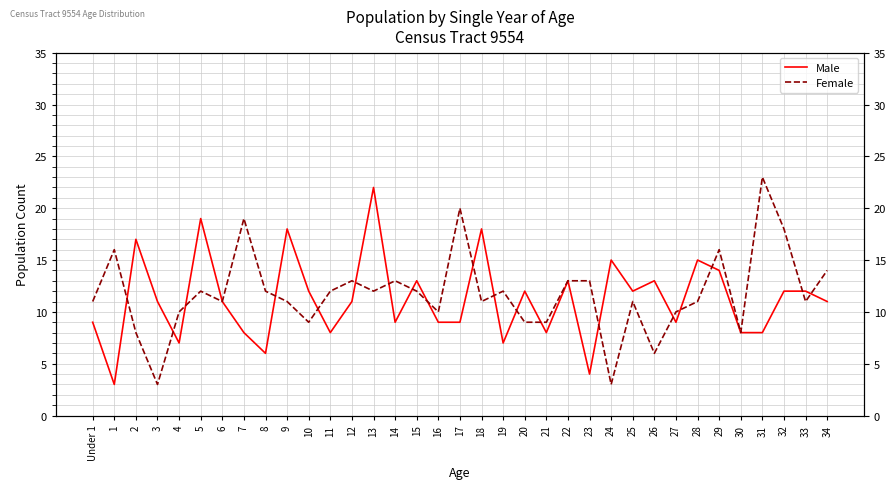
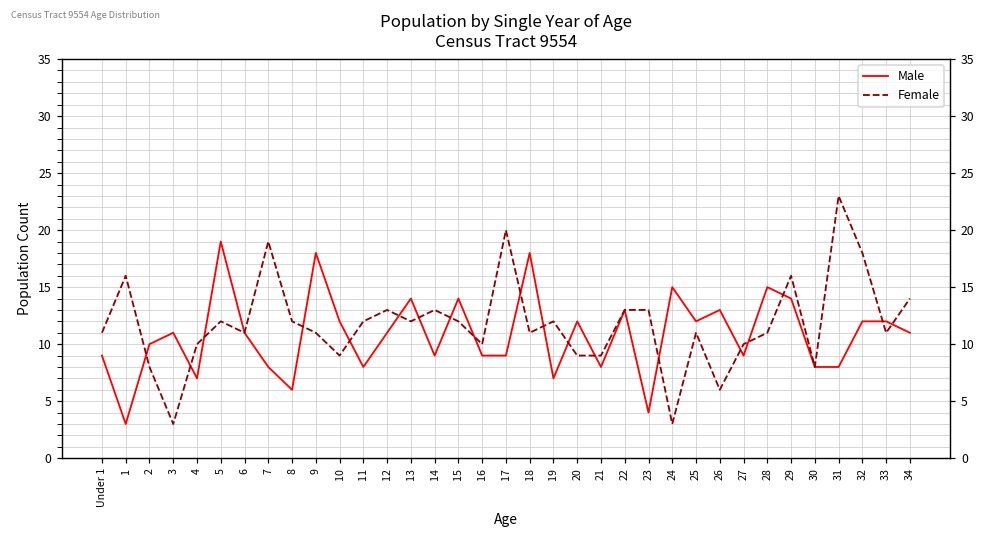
Male, 2: 17 -> 10
Male, 13: 22 -> 14
Male, 15: 13 -> 14
